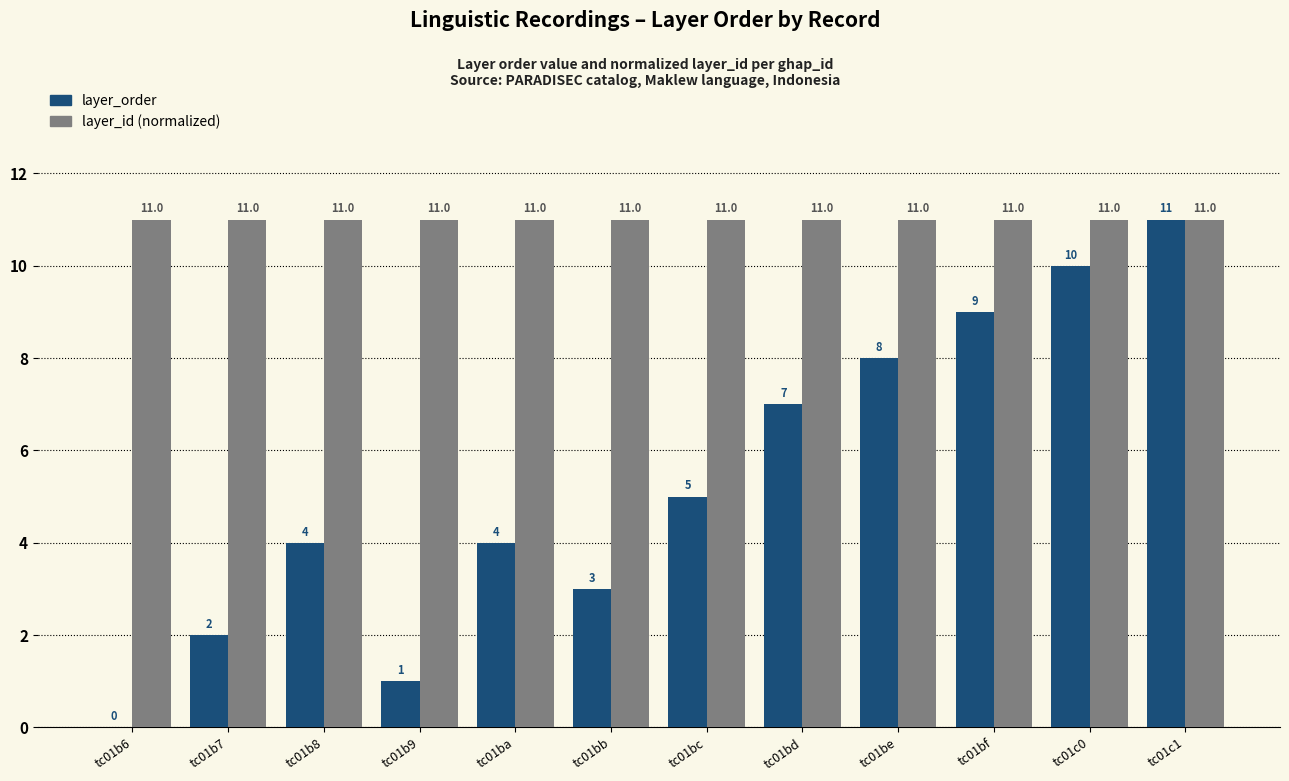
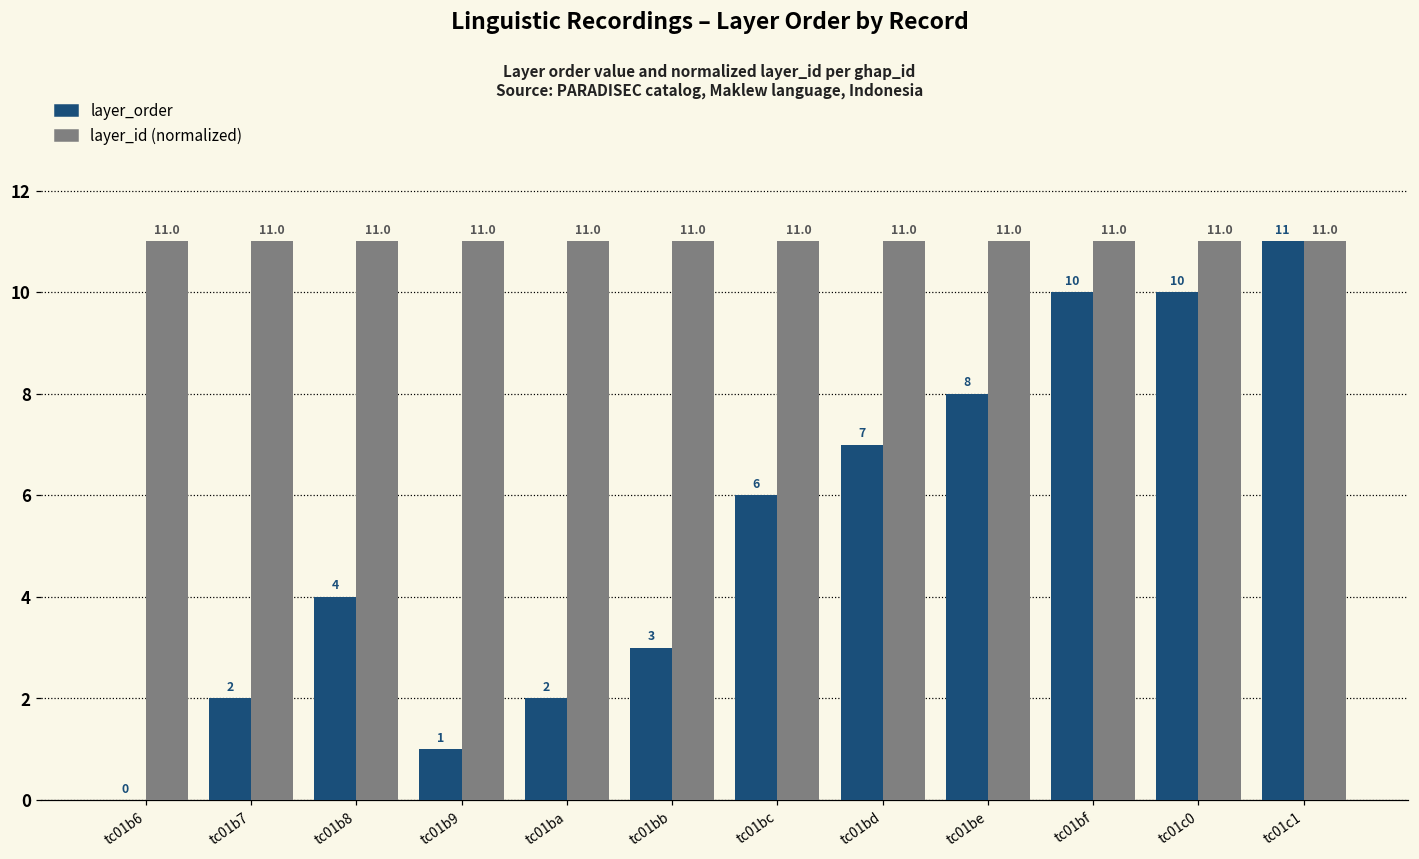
layer_order, tc01ba: 4 -> 2
layer_order, tc01bc: 5 -> 6
layer_order, tc01bf: 9 -> 10
